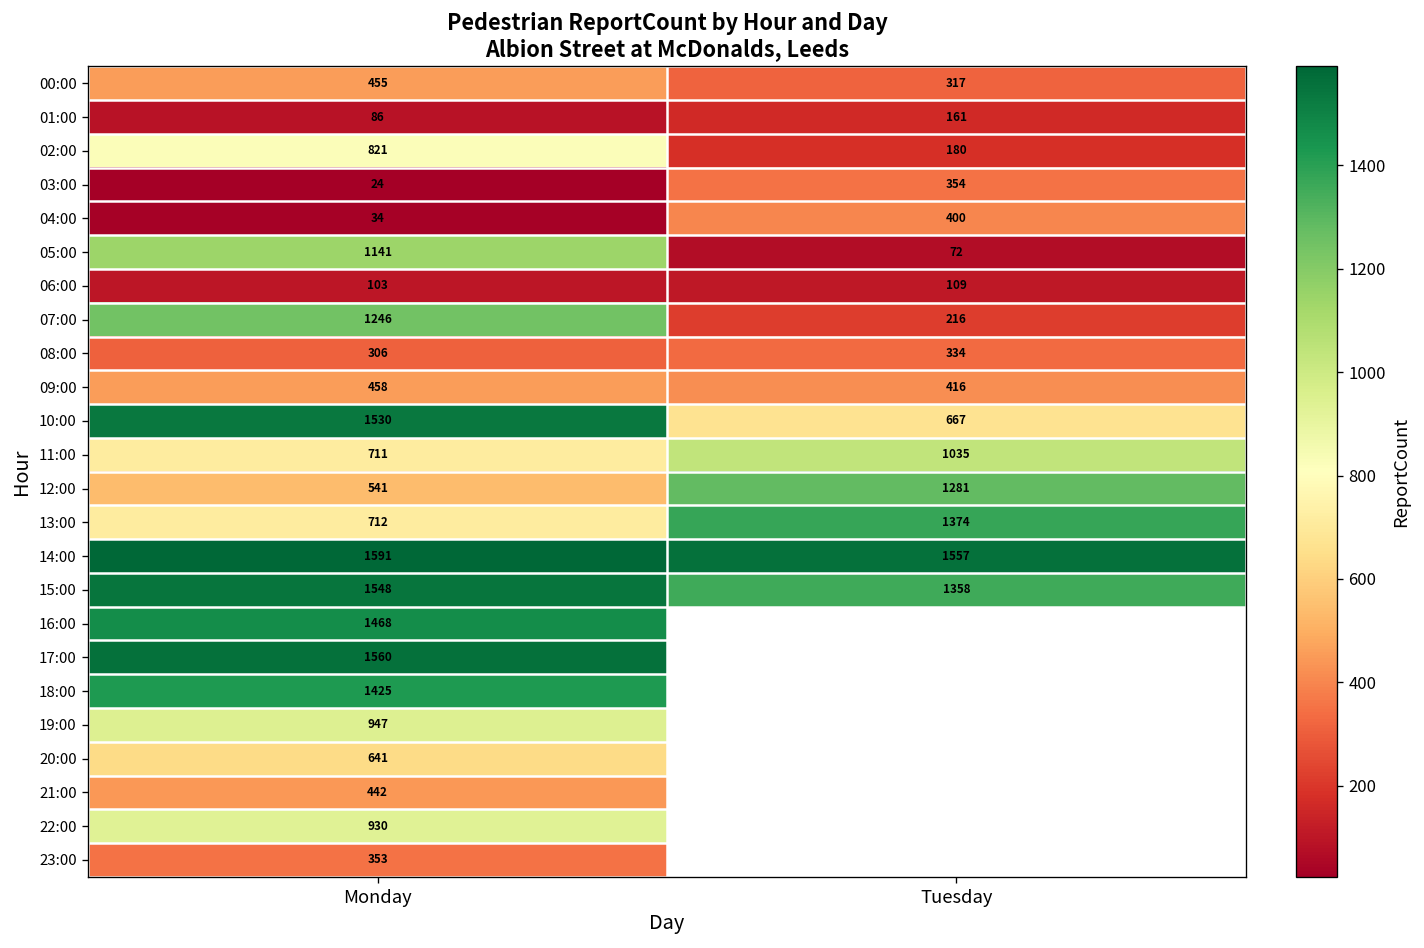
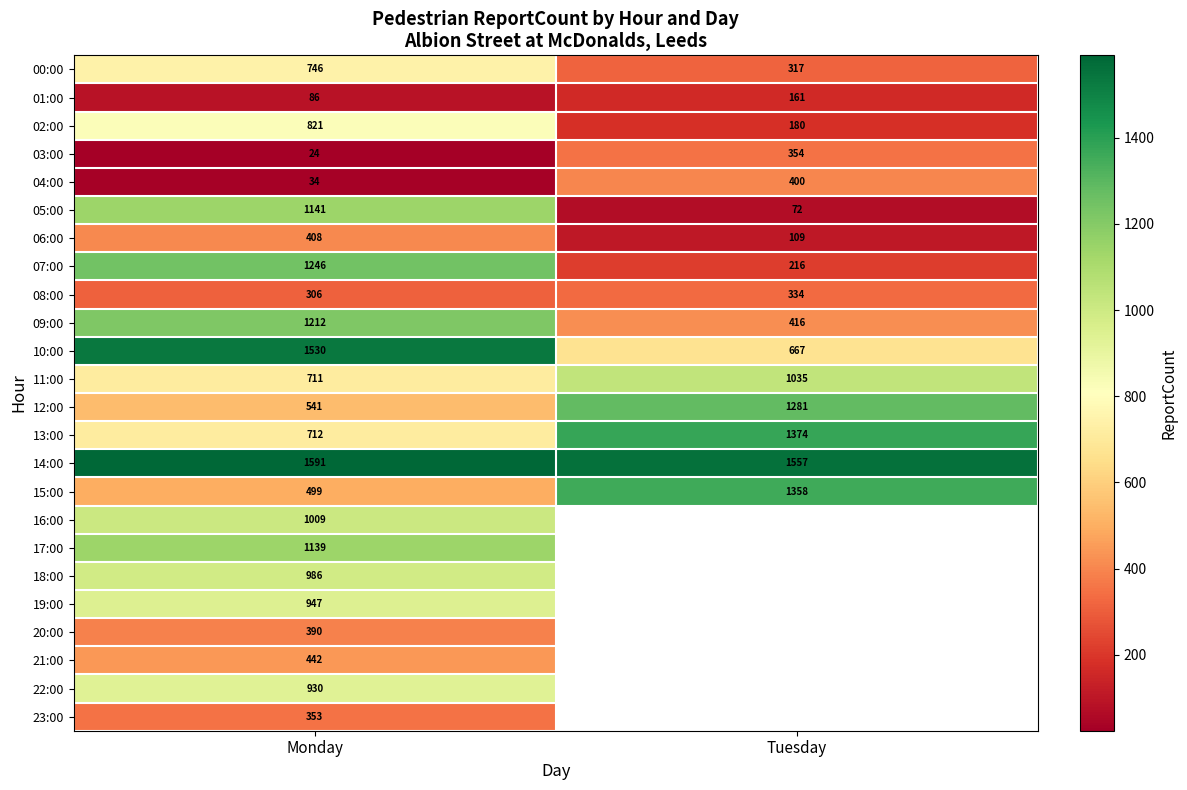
00:00, Monday: 455 -> 746
06:00, Monday: 103 -> 408
09:00, Monday: 458 -> 1212
15:00, Monday: 1548 -> 499
16:00, Monday: 1468 -> 1009
17:00, Monday: 1560 -> 1139
18:00, Monday: 1425 -> 986
20:00, Monday: 641 -> 390
